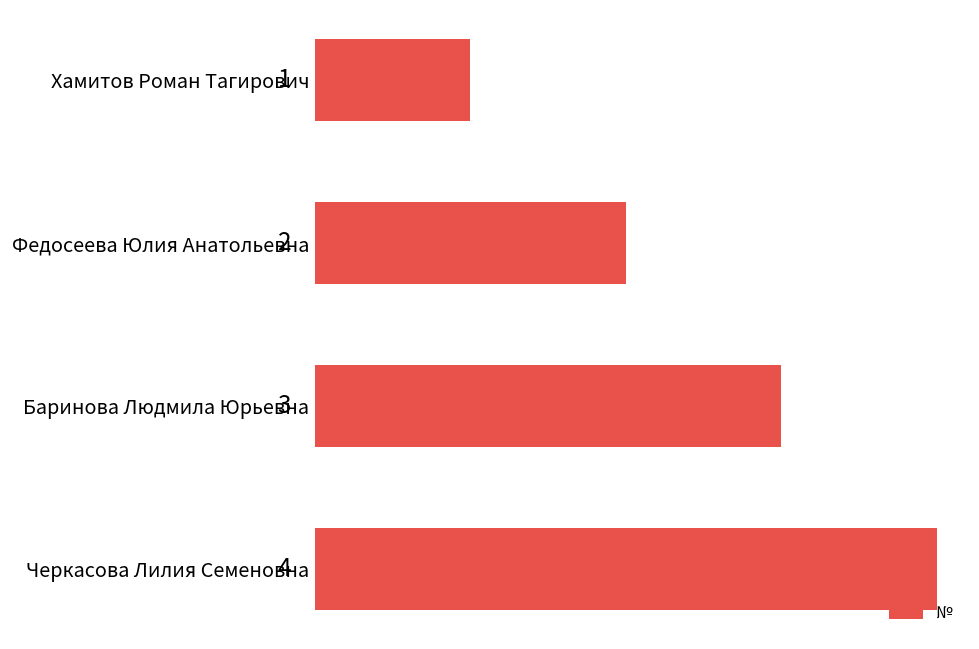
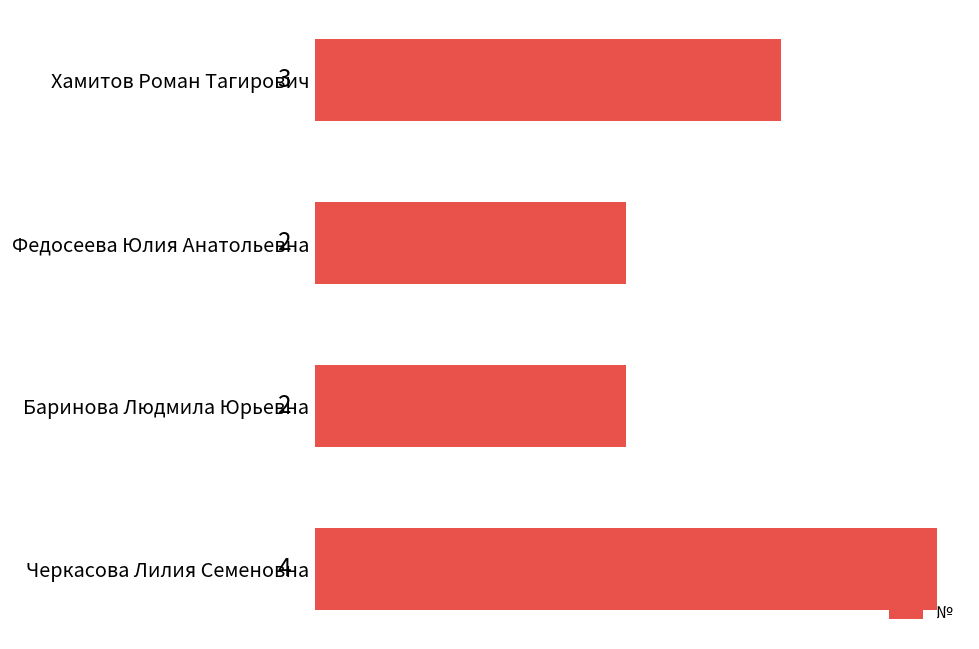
Хамитов Роман Тагирович: 1 -> 3
Баринова Людмила Юрьевна: 3 -> 2
